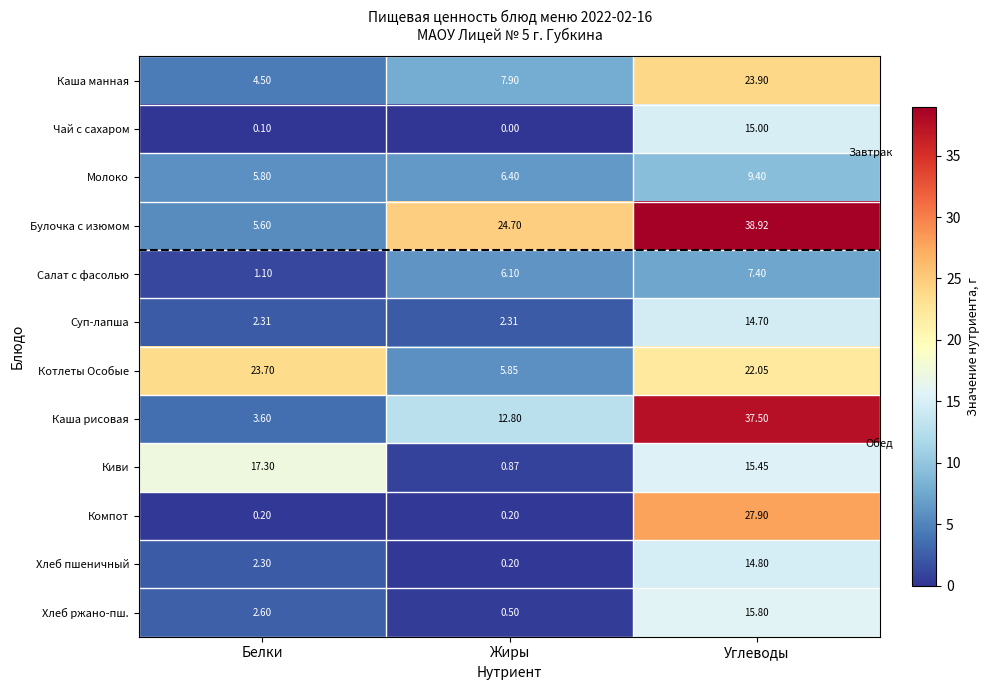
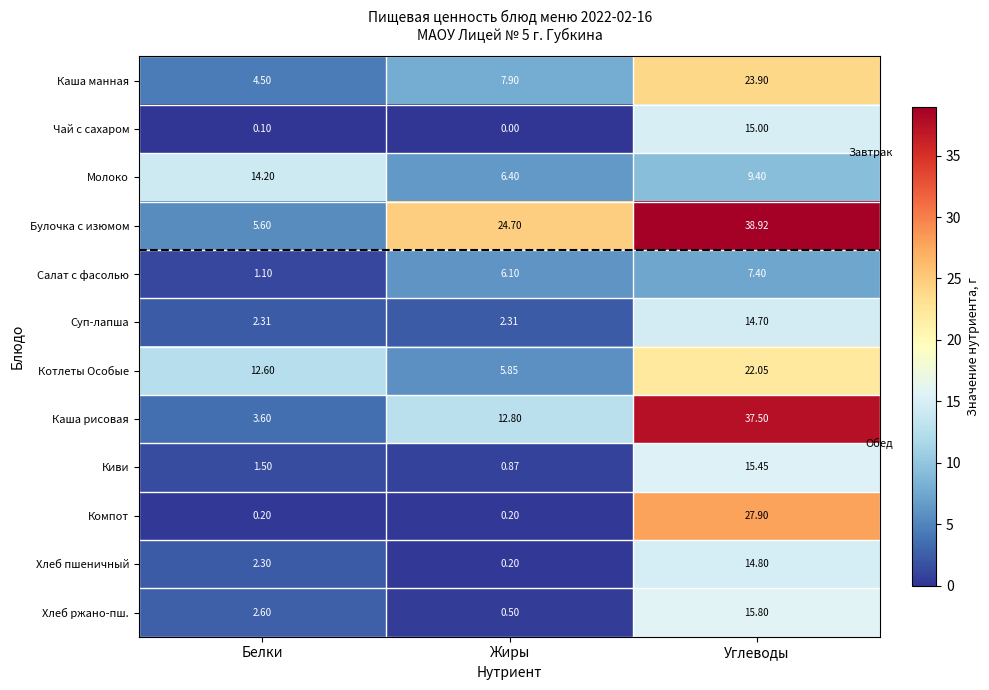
Молоко, Белки: 5.80 -> 14.20
Котлеты Особые, Белки: 23.70 -> 12.60
Киви, Белки: 17.30 -> 1.50
